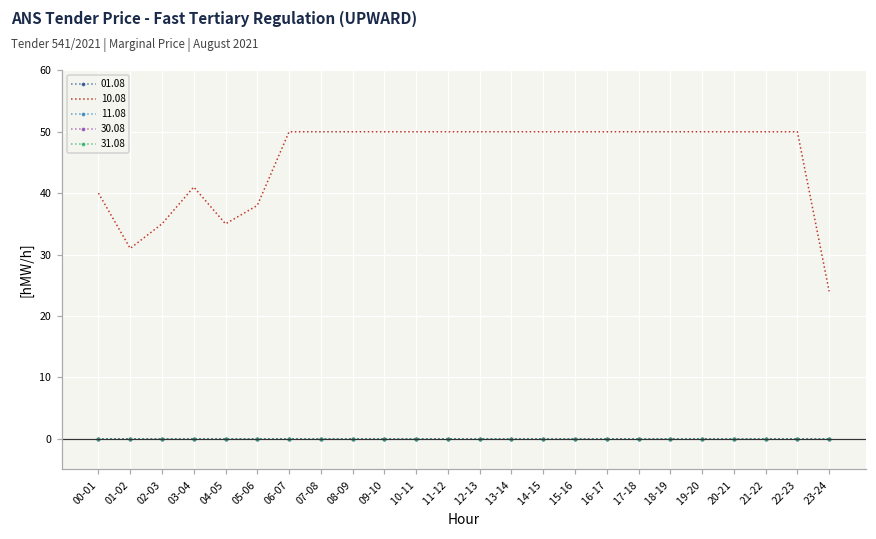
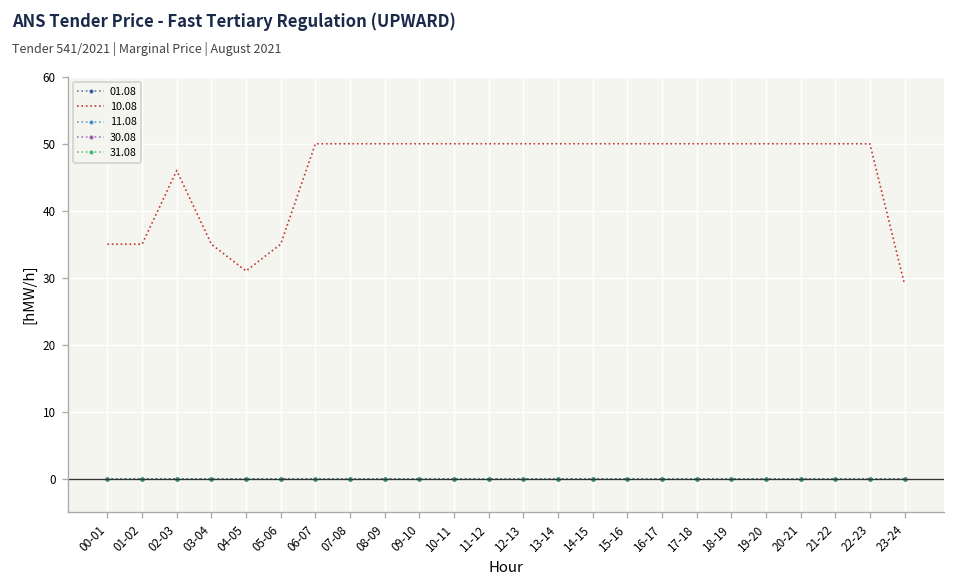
10.08, 00-01: 40 -> 35
10.08, 01-02: 31 -> 35
10.08, 02-03: 35 -> 46
10.08, 03-04: 41 -> 35
10.08, 04-05: 35 -> 31
10.08, 05-06: 38 -> 35
10.08, 23-24: 24 -> 29
